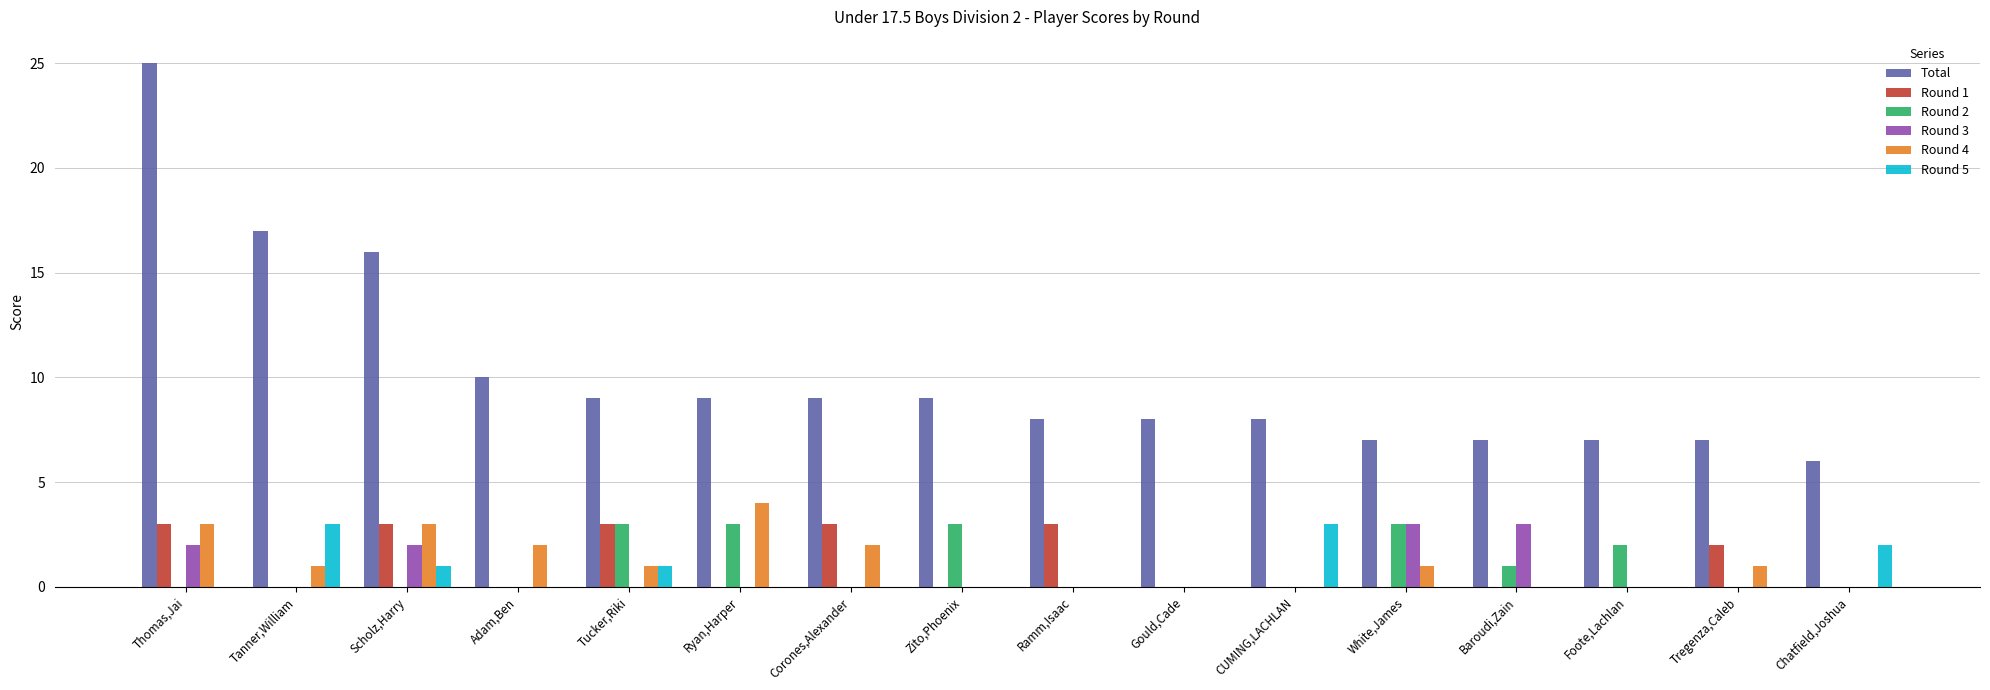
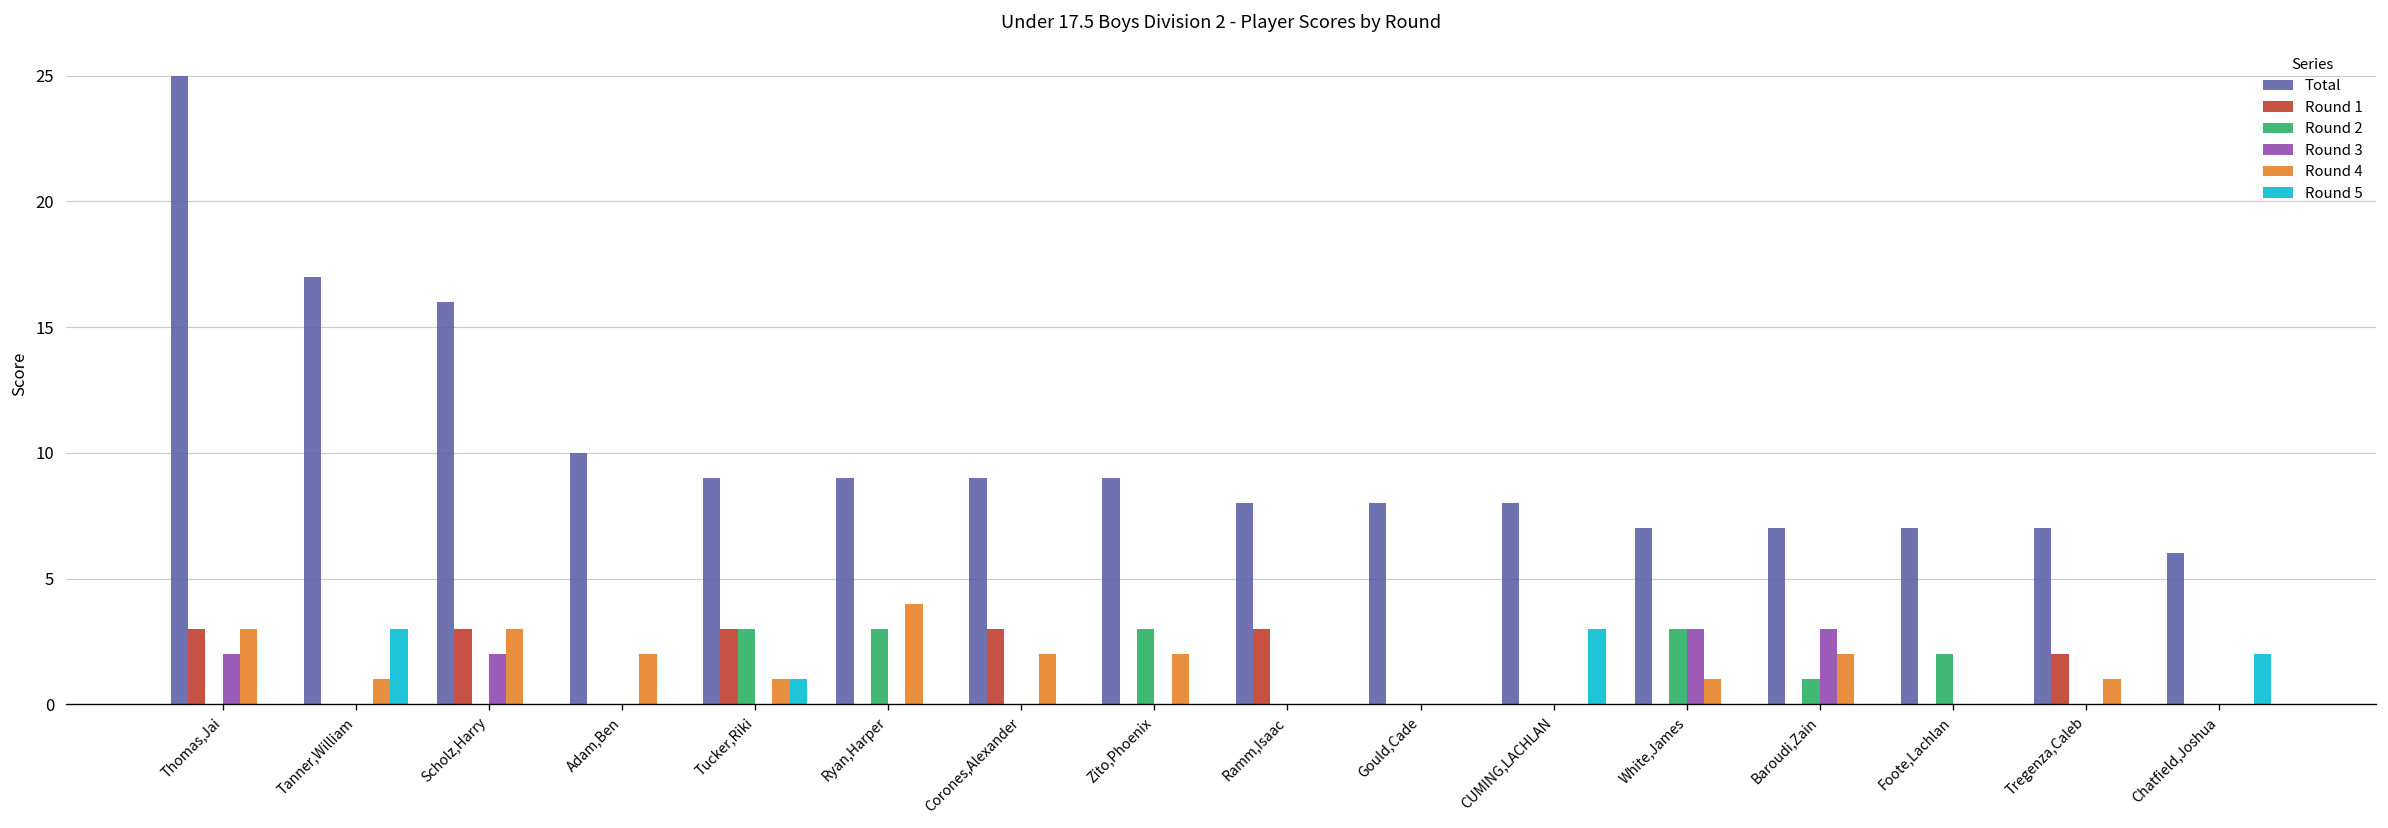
Round 5, Scholz,Harry: 1 -> 0
Round 4, Zito,Phoenix: 0 -> 2
Round 4, Baroudi,Zain: 0 -> 2
